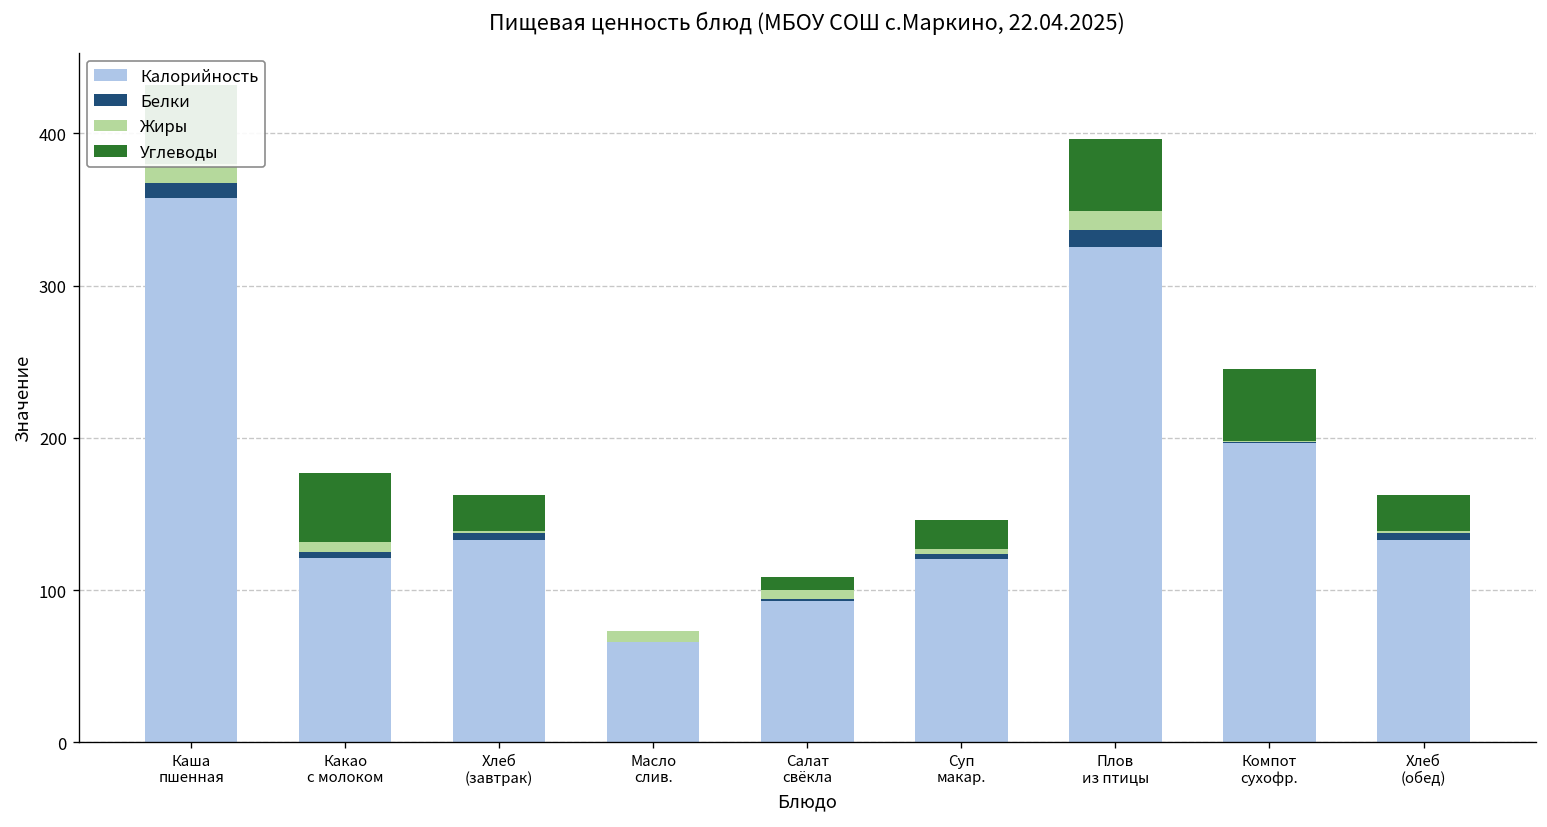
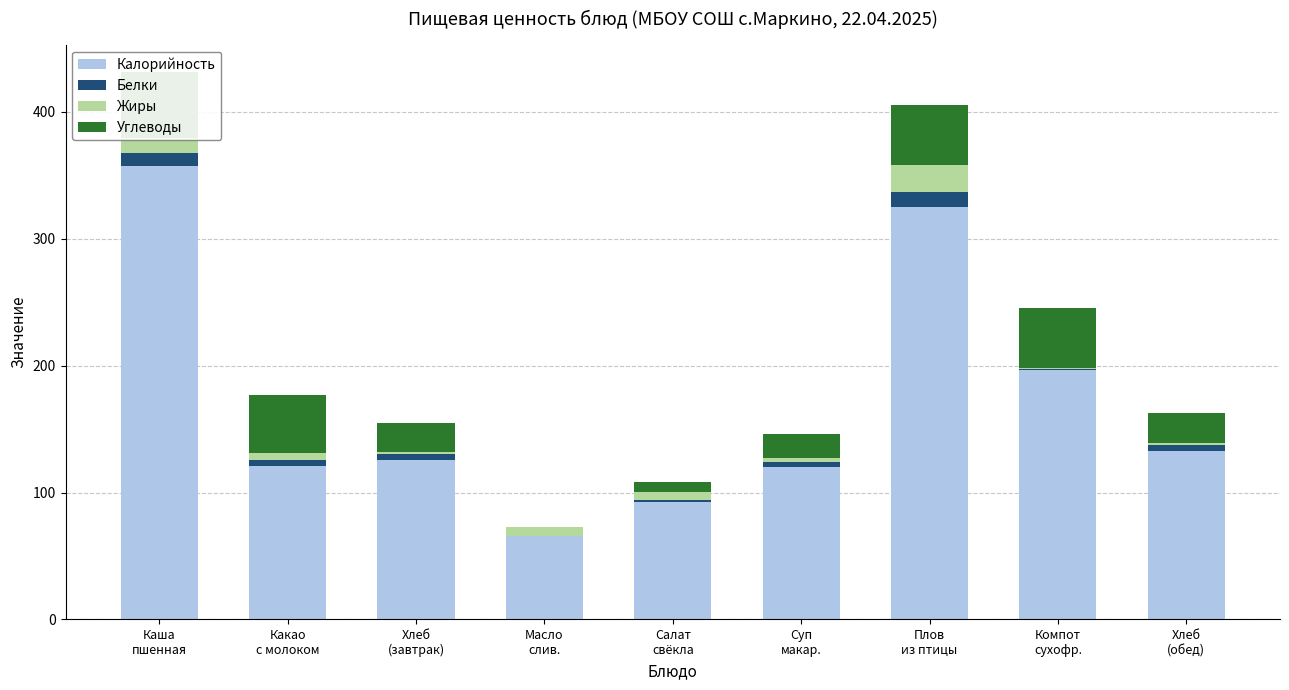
Калорийность, Хлеб (завтрак): 133 -> 126
Жиры, Плов из птицы: 13 -> 22
